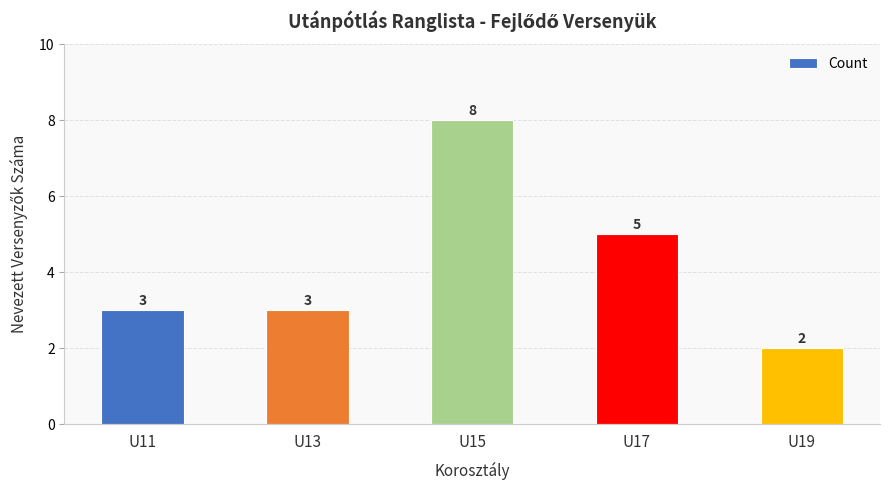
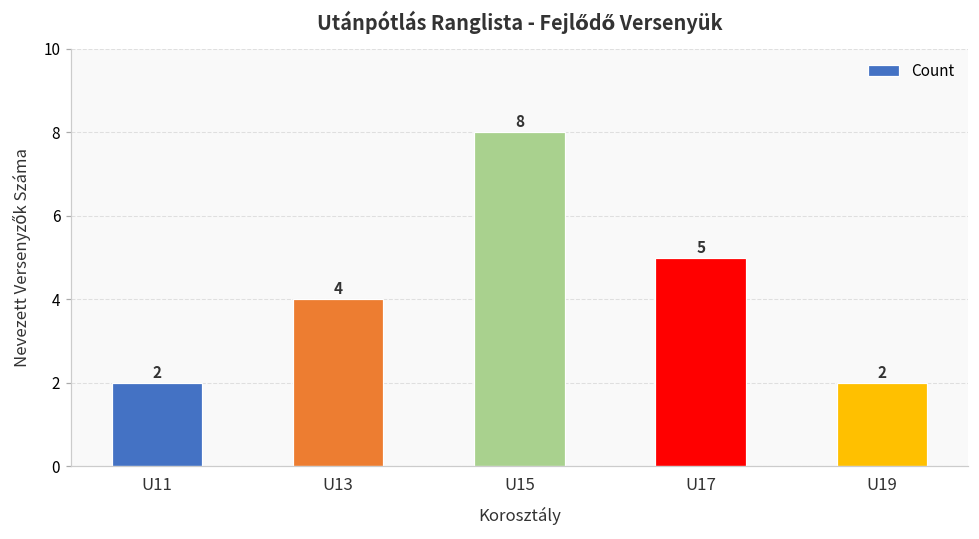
U11: 3 -> 2
U13: 3 -> 4
